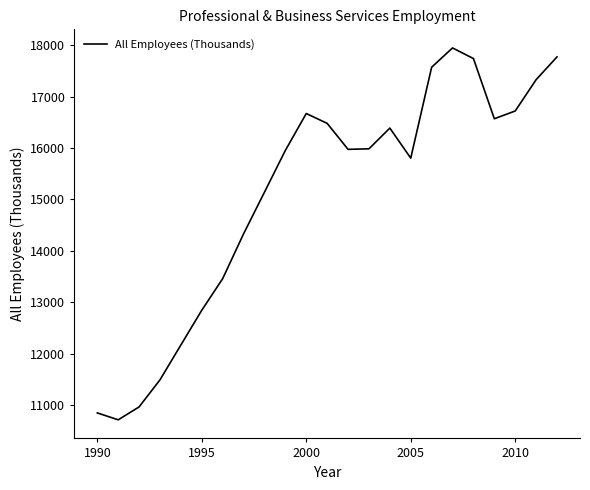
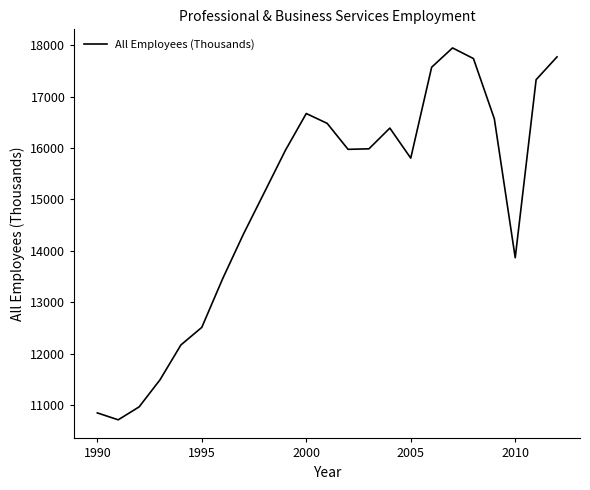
1995: 12800 -> 12500
2010: 16700 -> 13900
